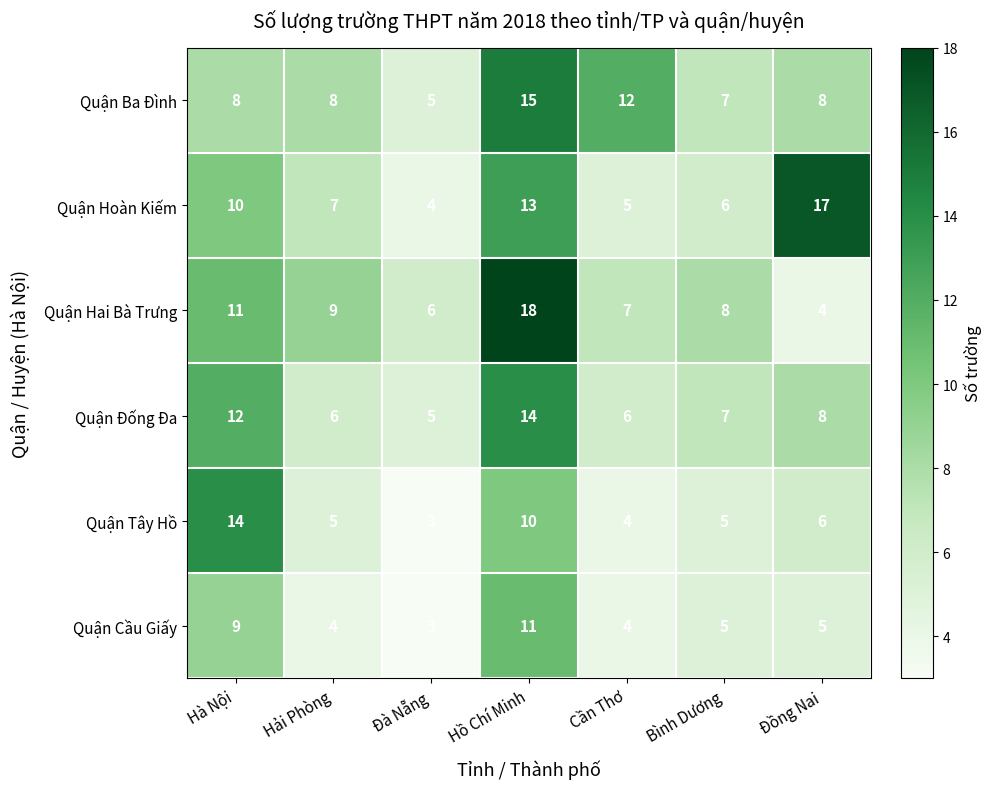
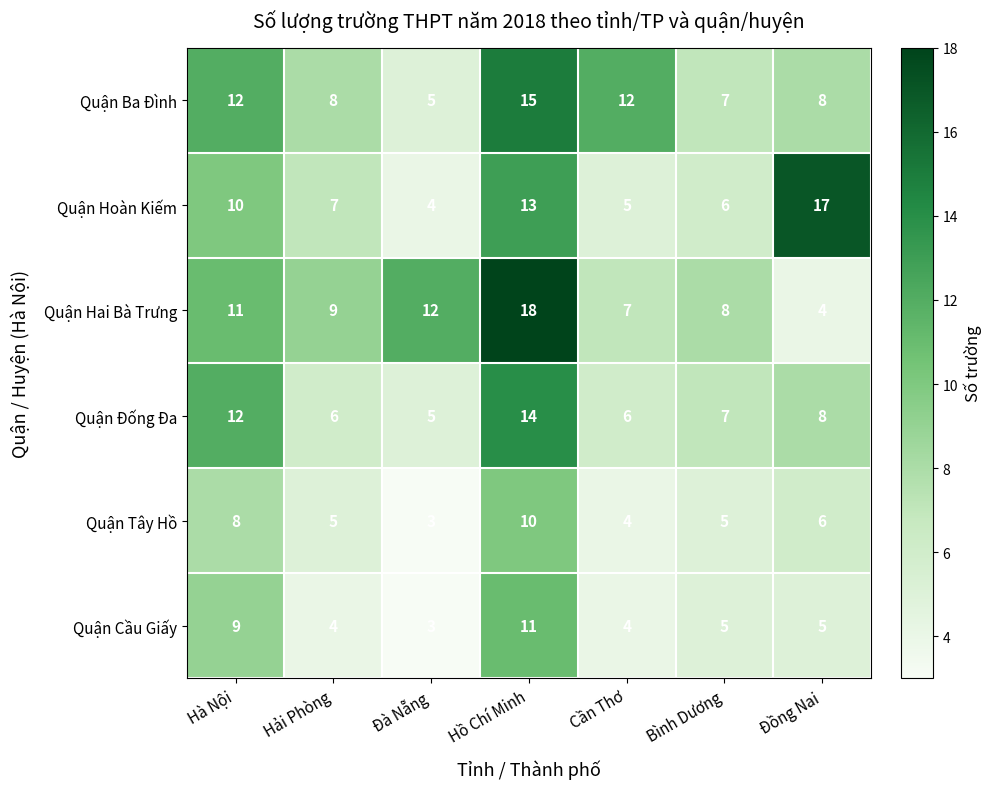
Quận Ba Đình, Hà Nội: 8 -> 12
Quận Hai Bà Trưng, Đà Nẵng: 6 -> 12
Quận Tây Hồ, Hà Nội: 14 -> 8
